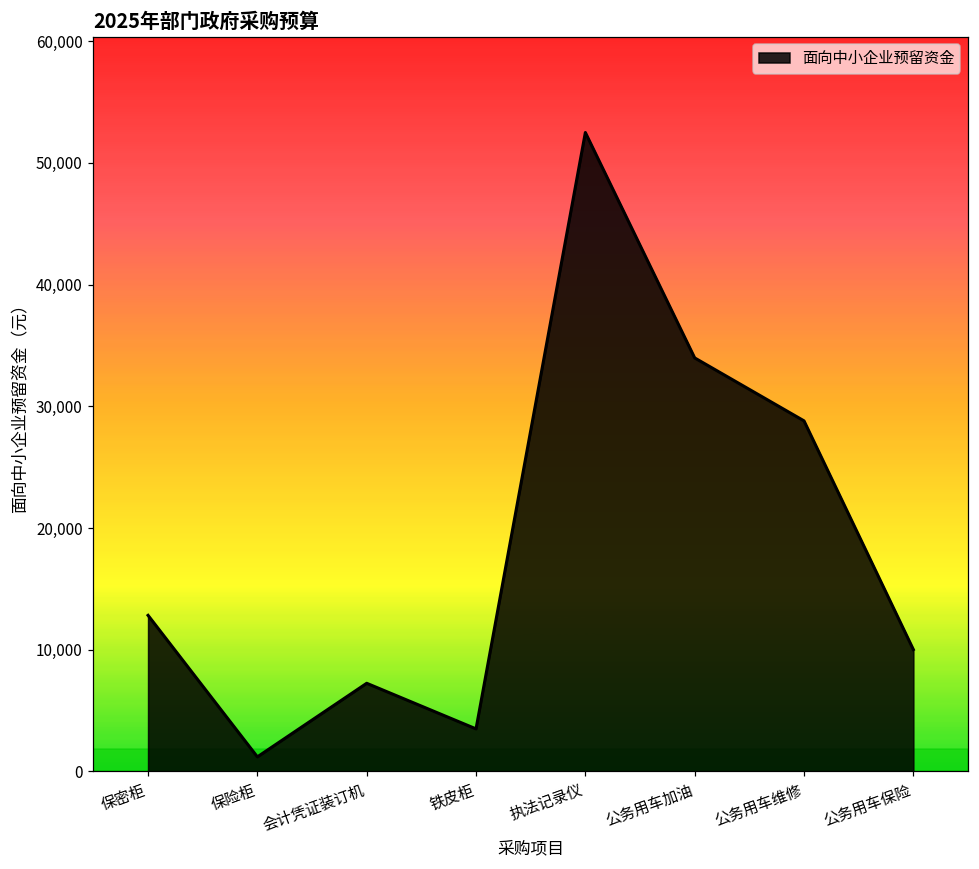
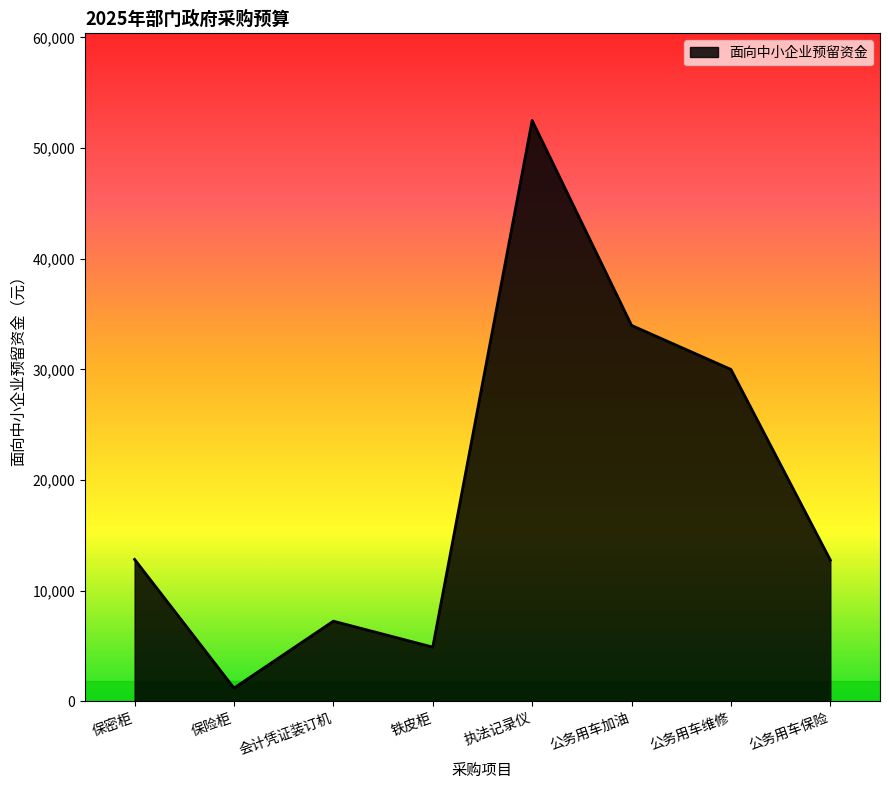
铁皮柜: 3,500 -> 4,900
公务用车维修: 28,800 -> 30,000
公务用车保险: 10,000 -> 12,800
